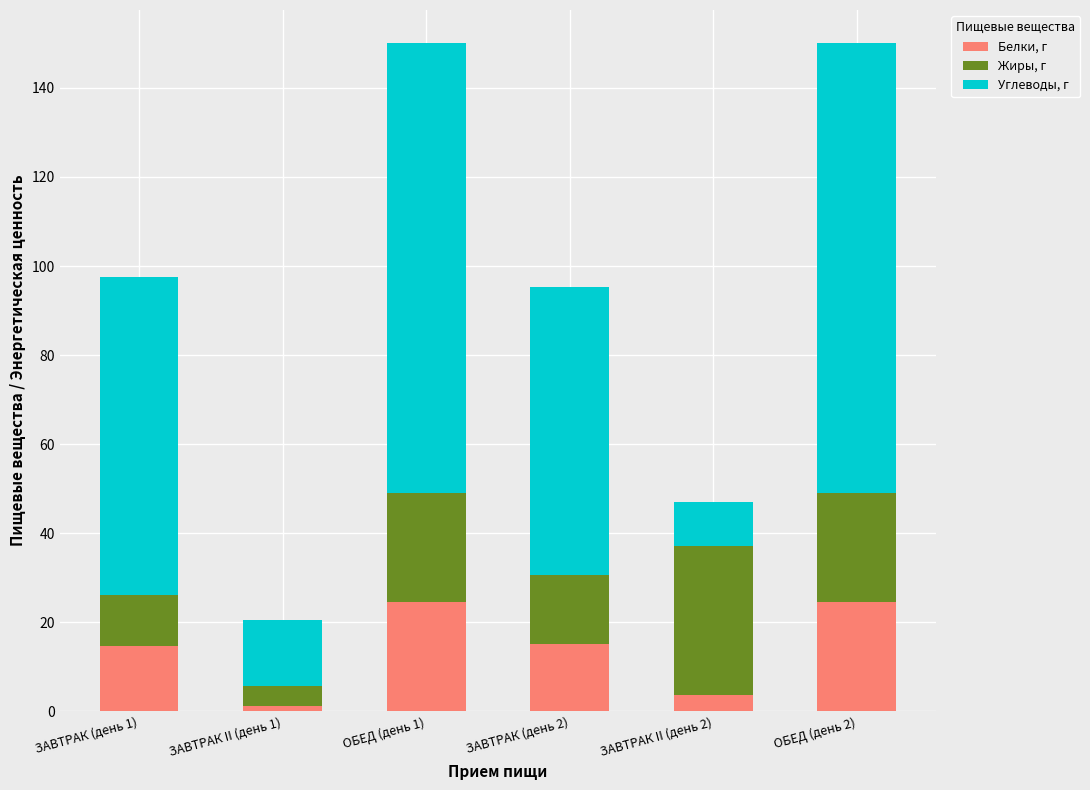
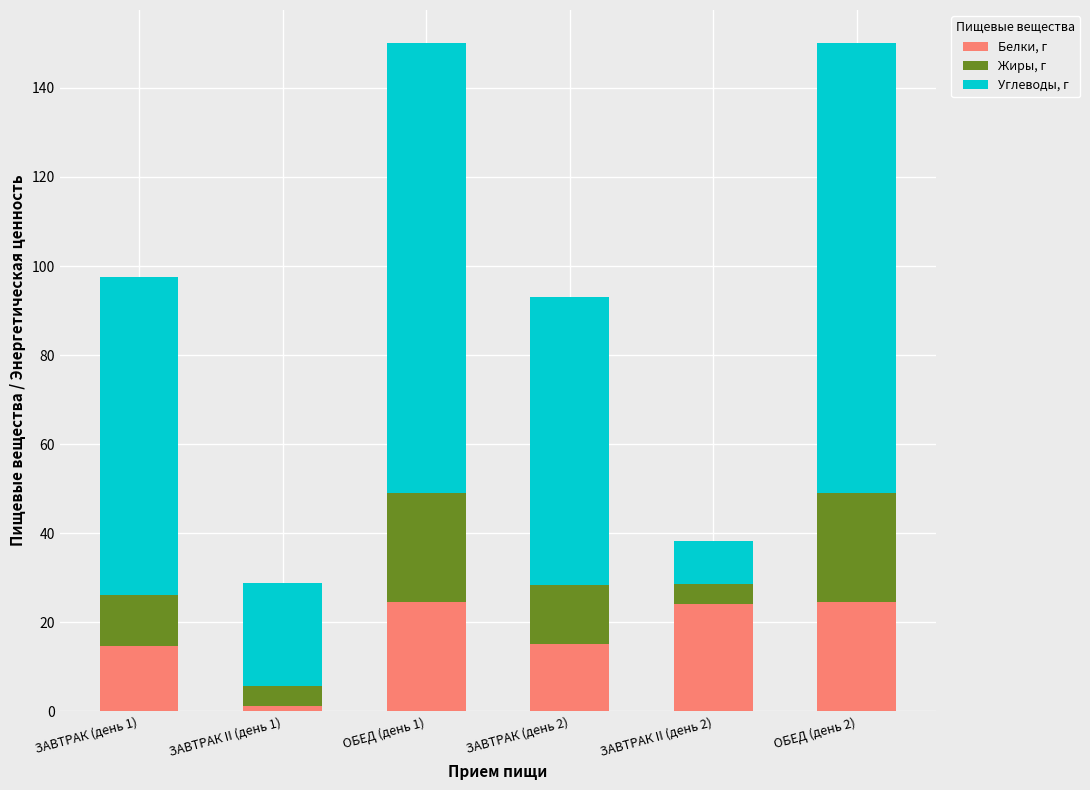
Углеводы, г, ЗАВТРАК II (день 1): 15 -> 23
Жиры, г, ЗАВТРАК (день 2): 16 -> 13
Белки, г, ЗАВТРАК II (день 2): 4 -> 24
Жиры, г, ЗАВТРАК II (день 2): 34 -> 5
